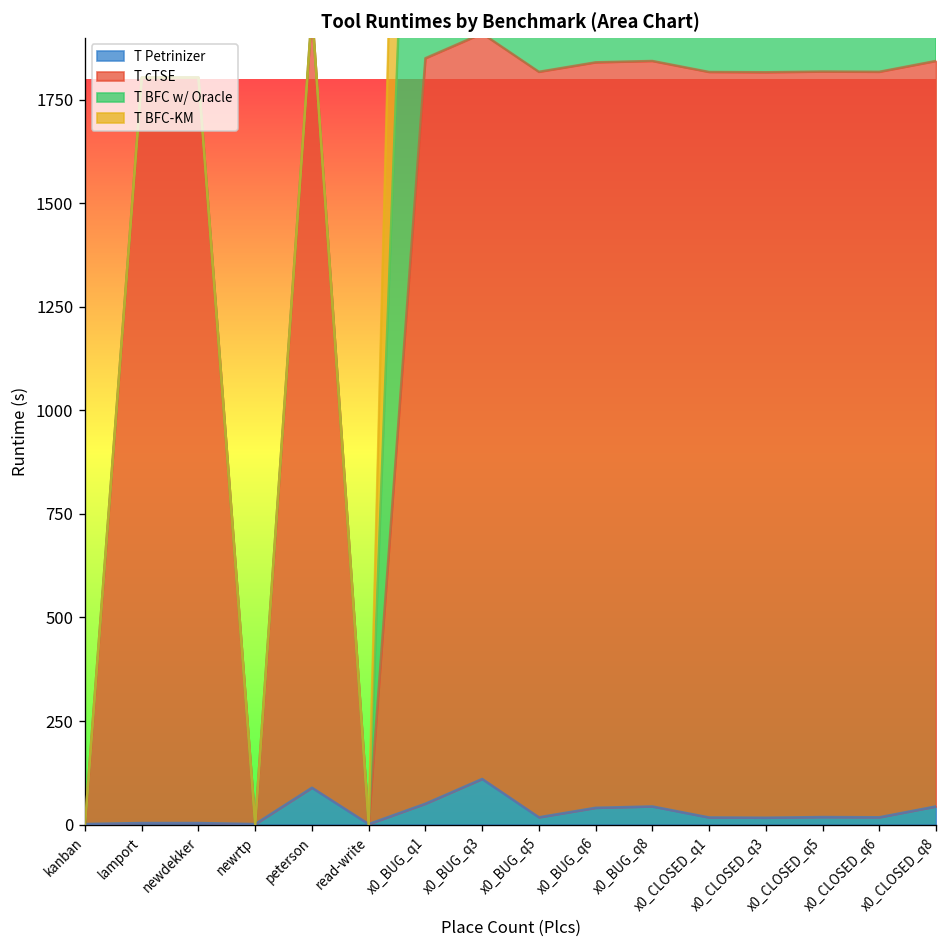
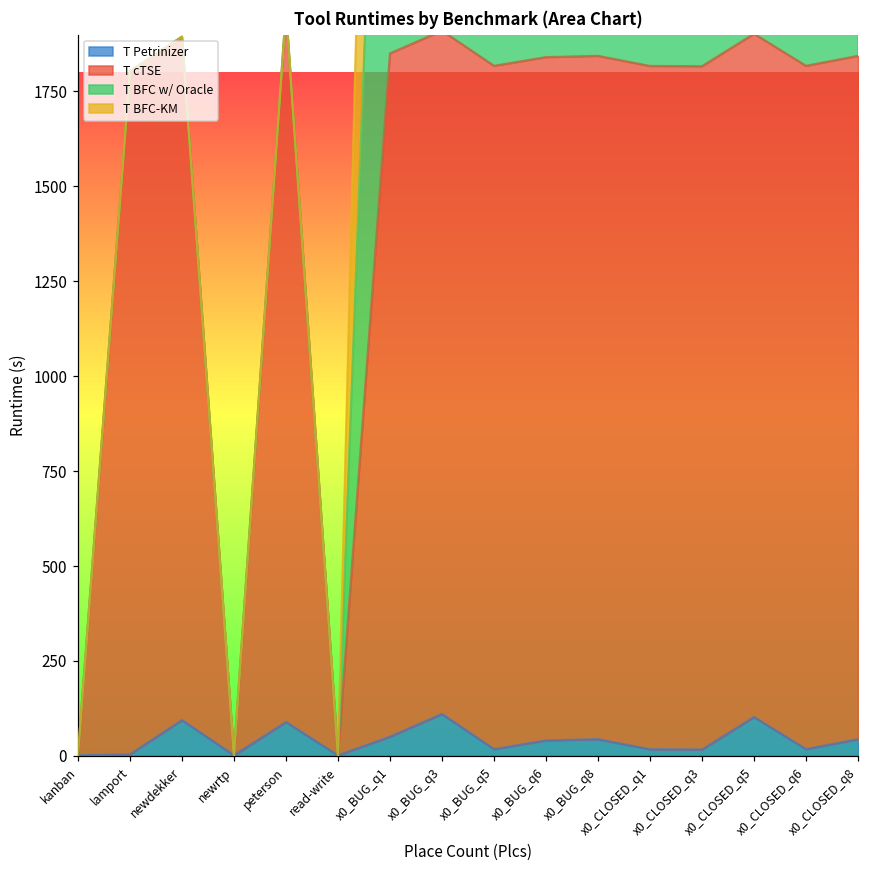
T Petrinizer, newdekker: 0 -> 90
T Petrinizer, x0_CLOSED_q5: 20 -> 100
